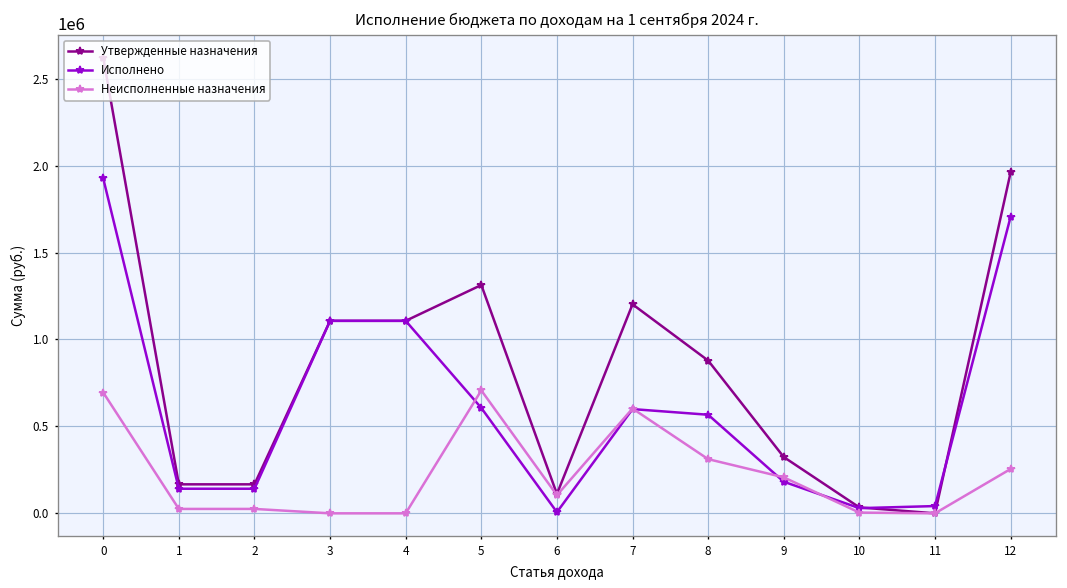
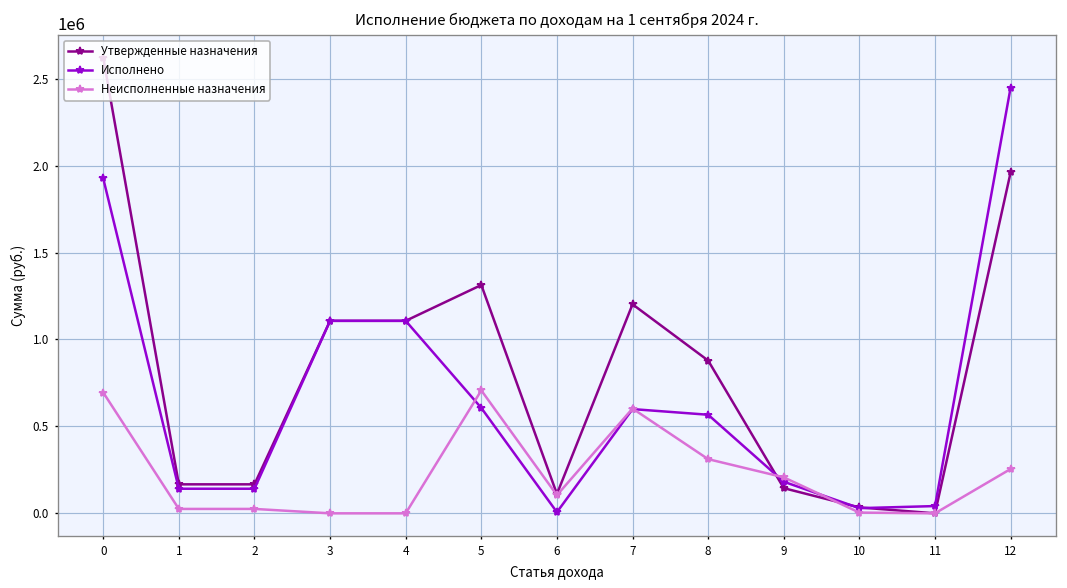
Утвержденные назначения, 9: 320000 -> 140000
Исполнено, 12: 1710000 -> 2450000
